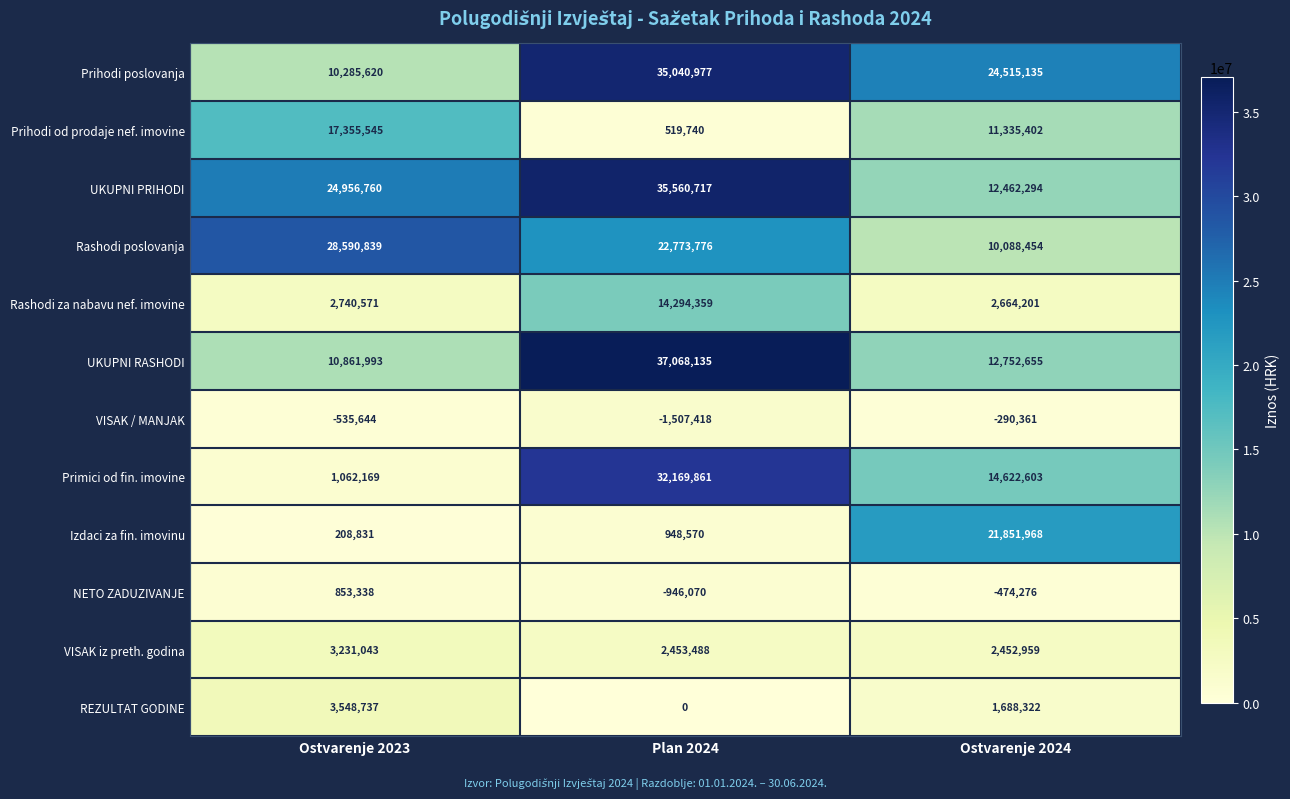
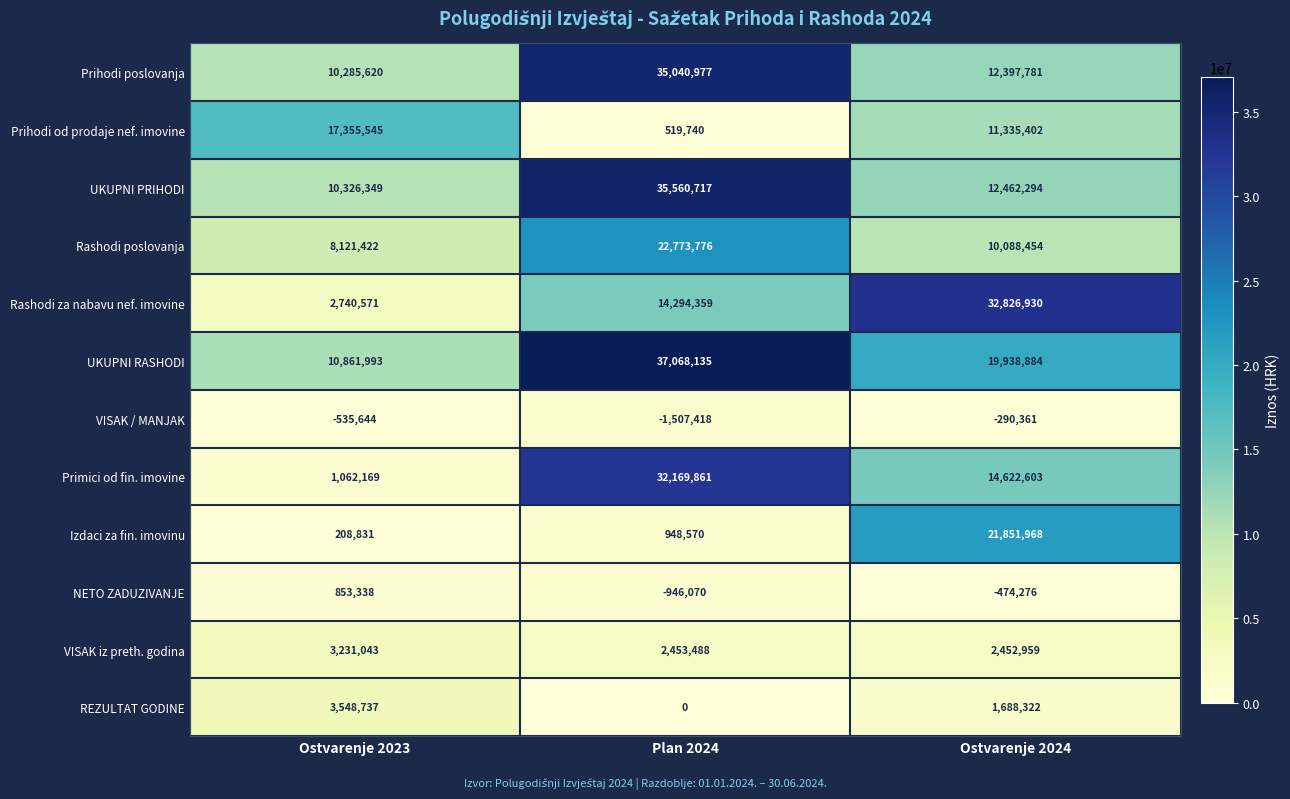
Prihodi poslovanja, Ostvarenje 2024: 24,515,135 -> 12,397,781
UKUPNI PRIHODI, Ostvarenje 2023: 24,956,760 -> 10,326,349
Rashodi poslovanja, Ostvarenje 2023: 28,590,839 -> 8,121,422
Rashodi za nabavu nef. imovine, Ostvarenje 2024: 2,664,201 -> 32,826,930
UKUPNI RASHODI, Ostvarenje 2024: 12,752,655 -> 19,938,884
